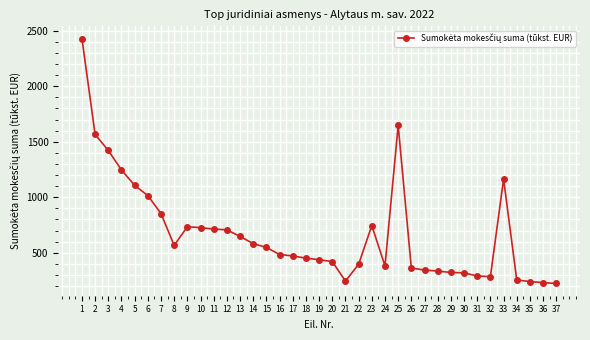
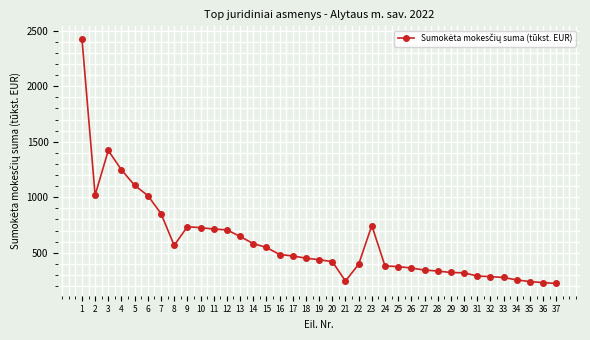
2: 1570 -> 1020
25: 1650 -> 380
33: 1160 -> 280
